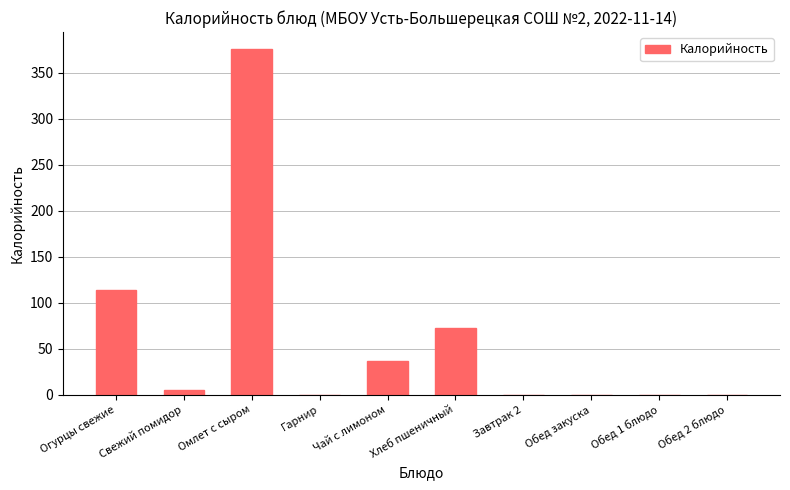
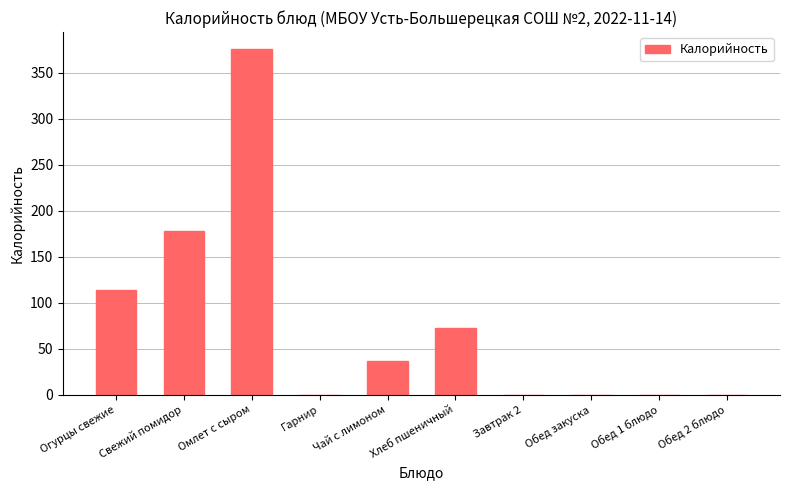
Свежий помидор: 0 -> 180
